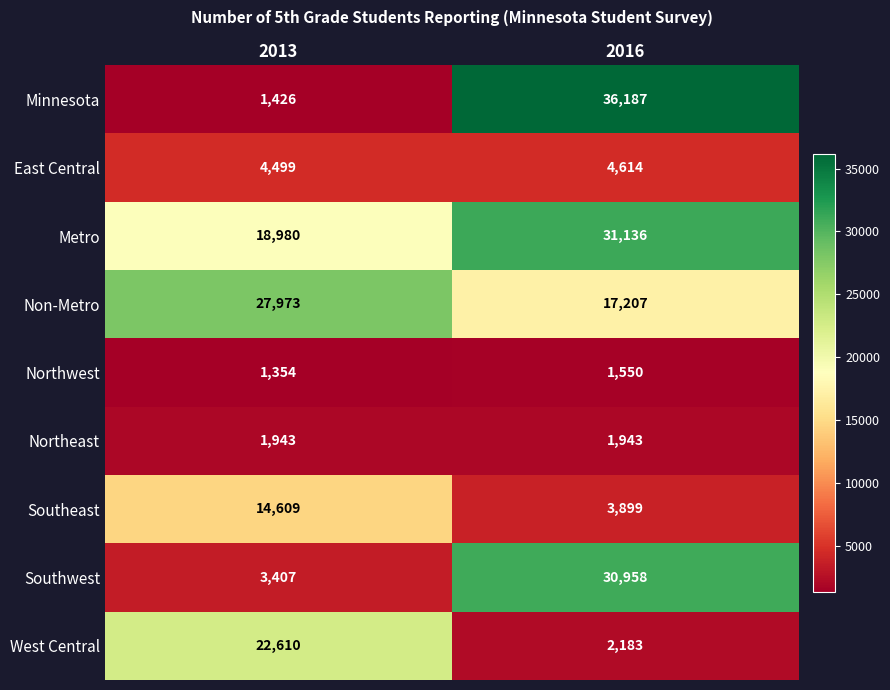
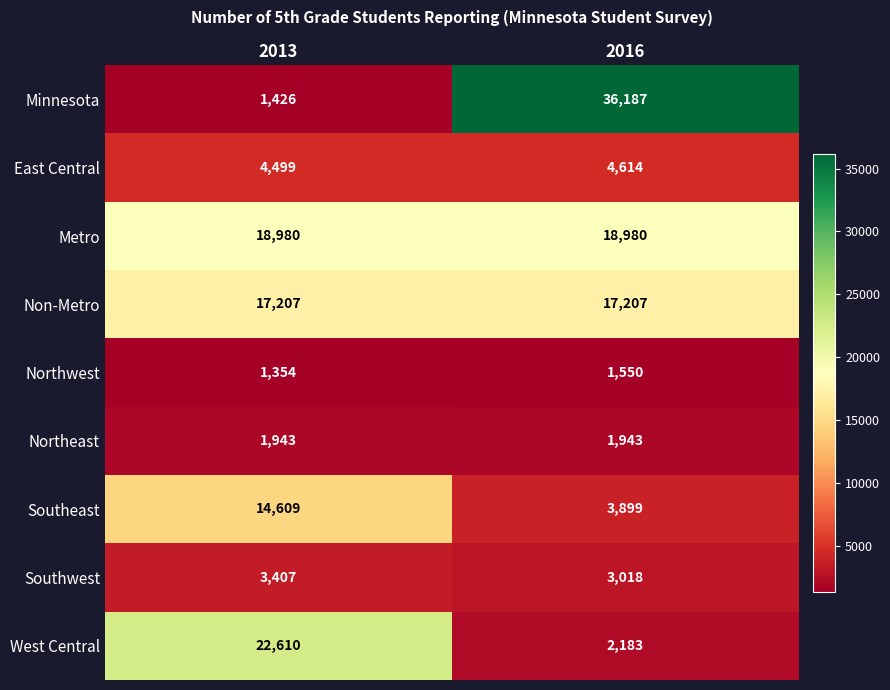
Metro, 2016: 31,136 -> 18,980
Non-Metro, 2013: 27,973 -> 17,207
Southwest, 2016: 30,958 -> 3,018
